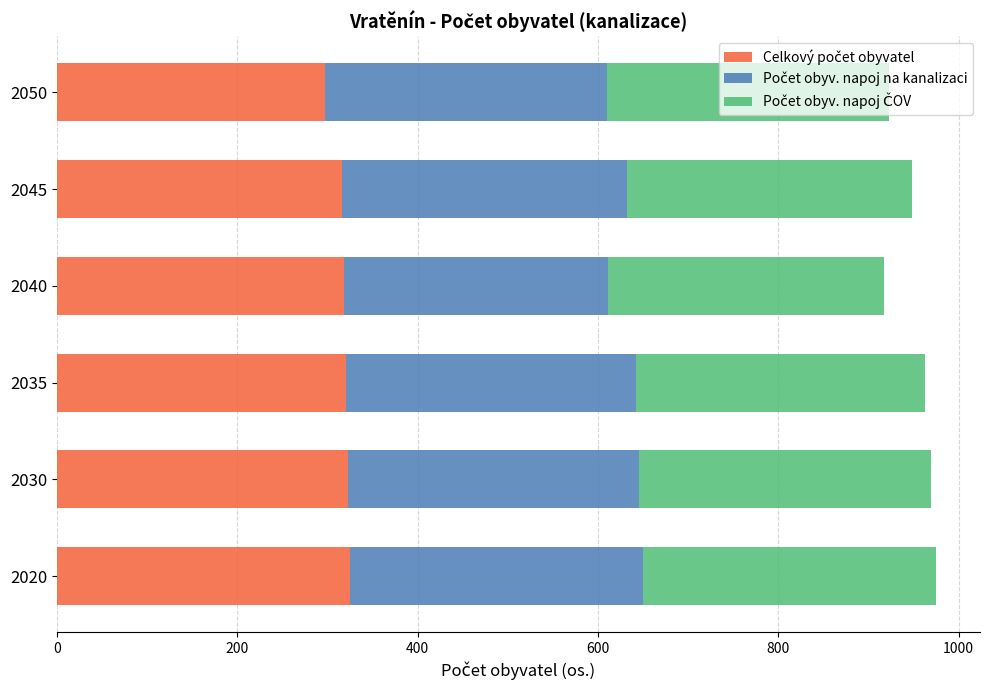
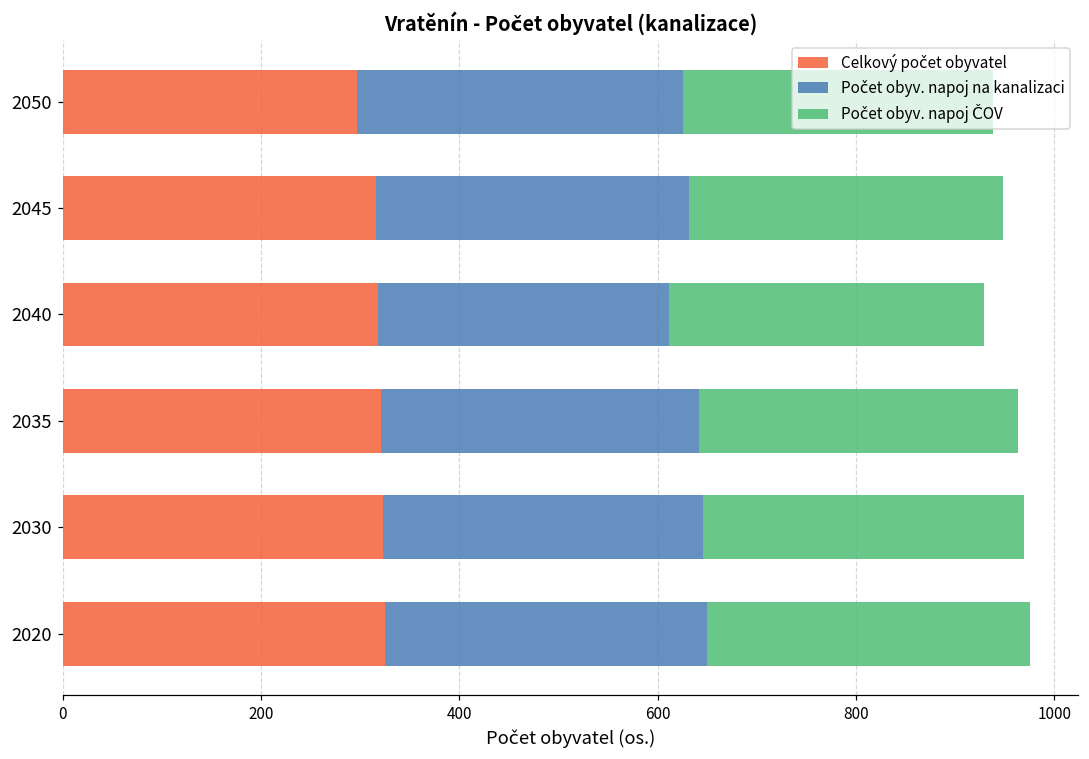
Počet obyv. napoj na kanalizaci, 2050: 310 -> 330
Počet obyv. napoj ČOV, 2040: 310 -> 320
